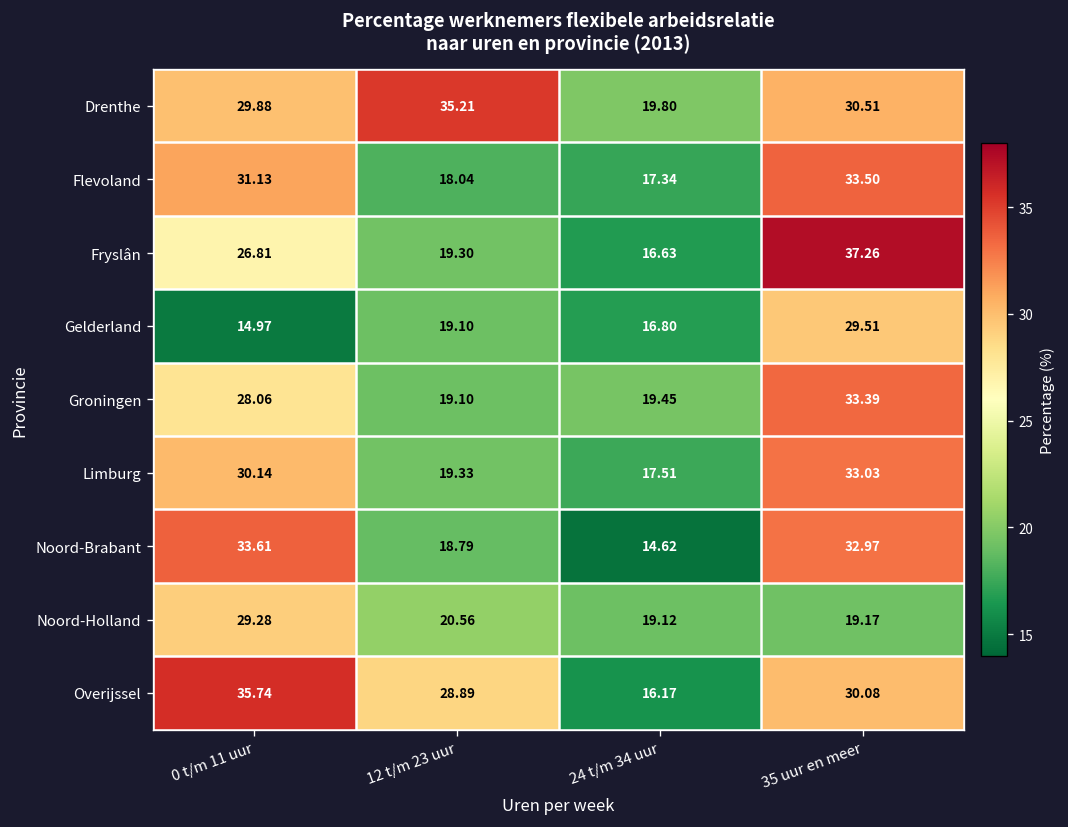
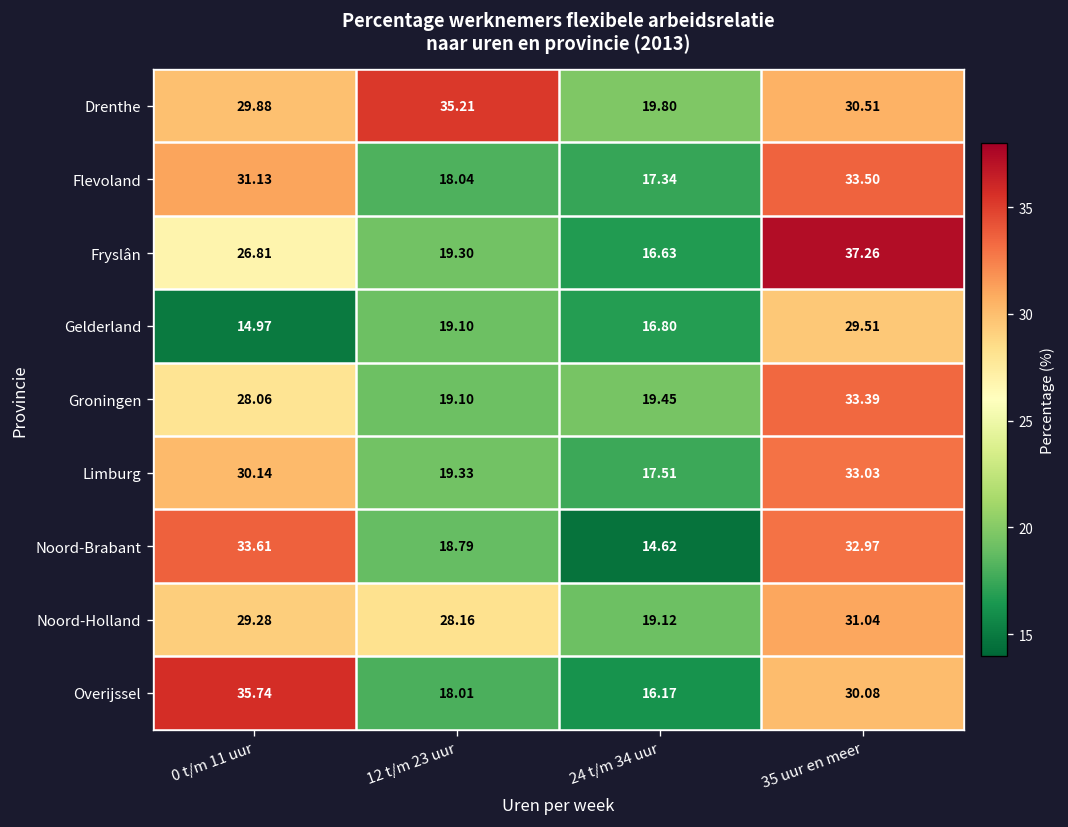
Noord-Holland, 12 t/m 23 uur: 20.56 -> 28.16
Noord-Holland, 35 uur en meer: 19.17 -> 31.04
Overijssel, 12 t/m 23 uur: 28.89 -> 18.01
